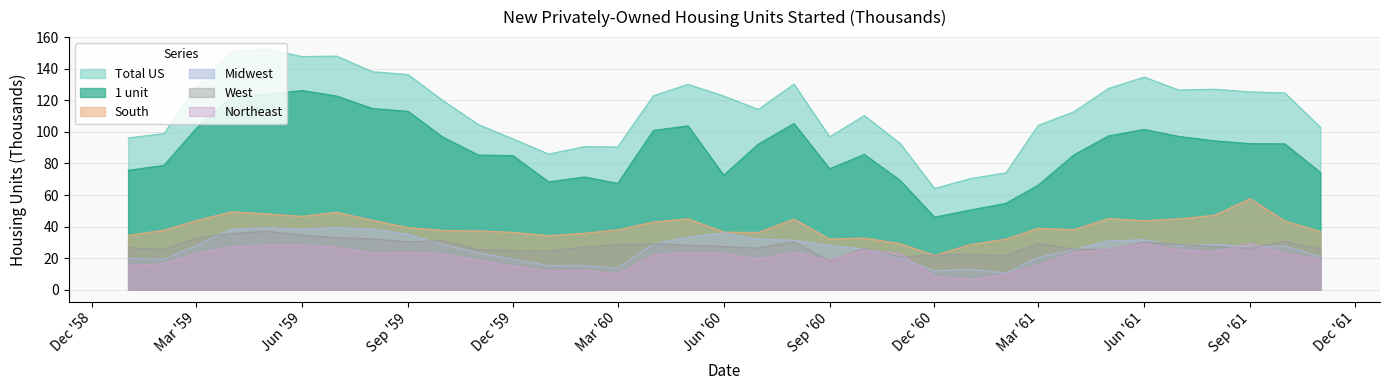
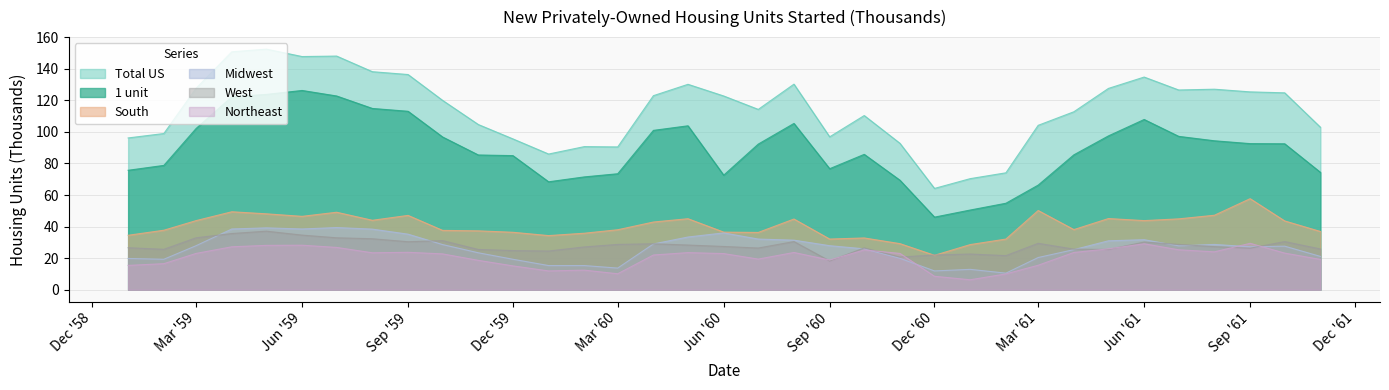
South, Sep '59: 39 -> 47
1 unit, Mar '60: 67 -> 74
South, Mar '61: 39 -> 50
1 unit, Jun '61: 102 -> 108
